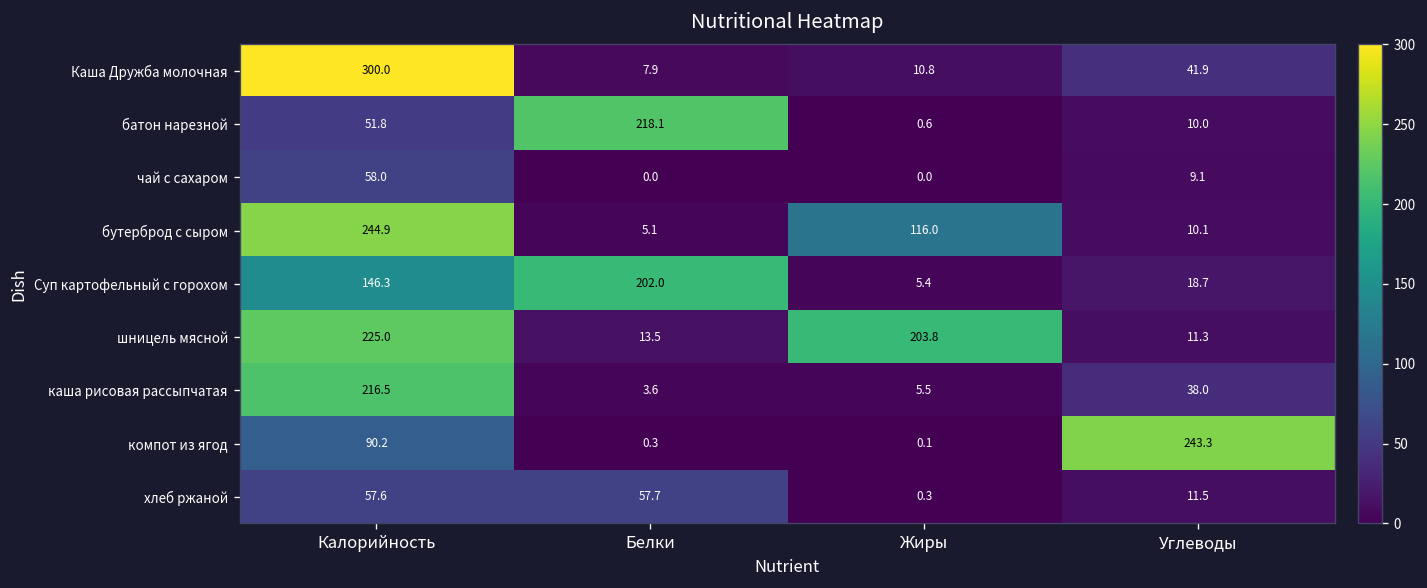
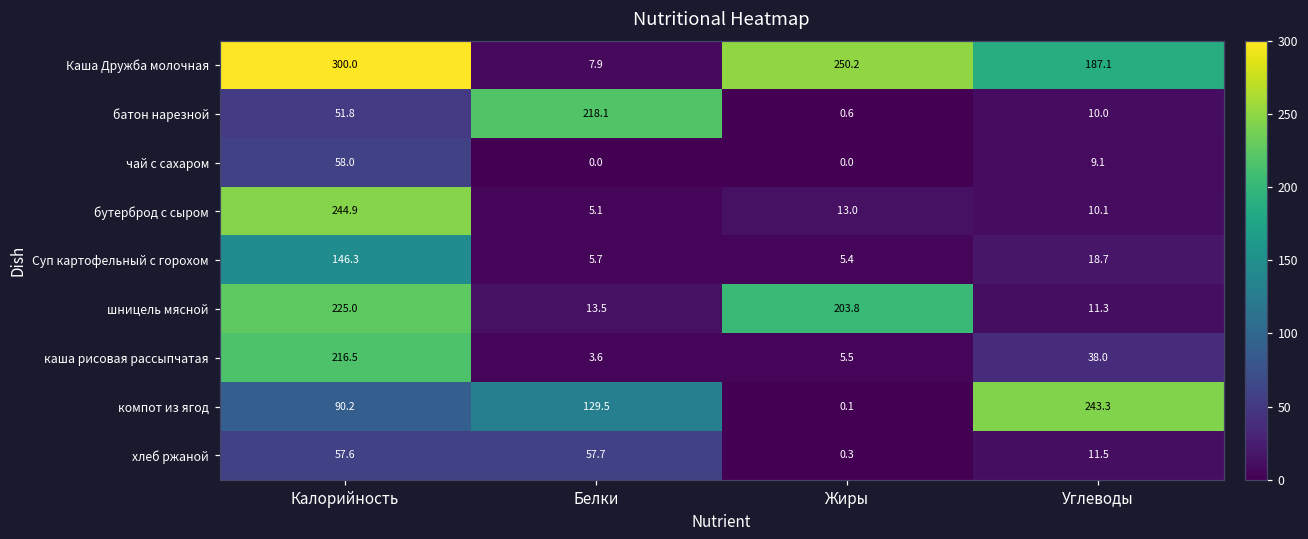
Каша Дружба молочная, Жиры: 10.8 -> 250.2
Каша Дружба молочная, Углеводы: 41.9 -> 187.1
бутерброд с сыром, Жиры: 116.0 -> 13.0
Суп картофельный с горохом, Белки: 202.0 -> 5.7
компот из ягод, Белки: 0.3 -> 129.5
